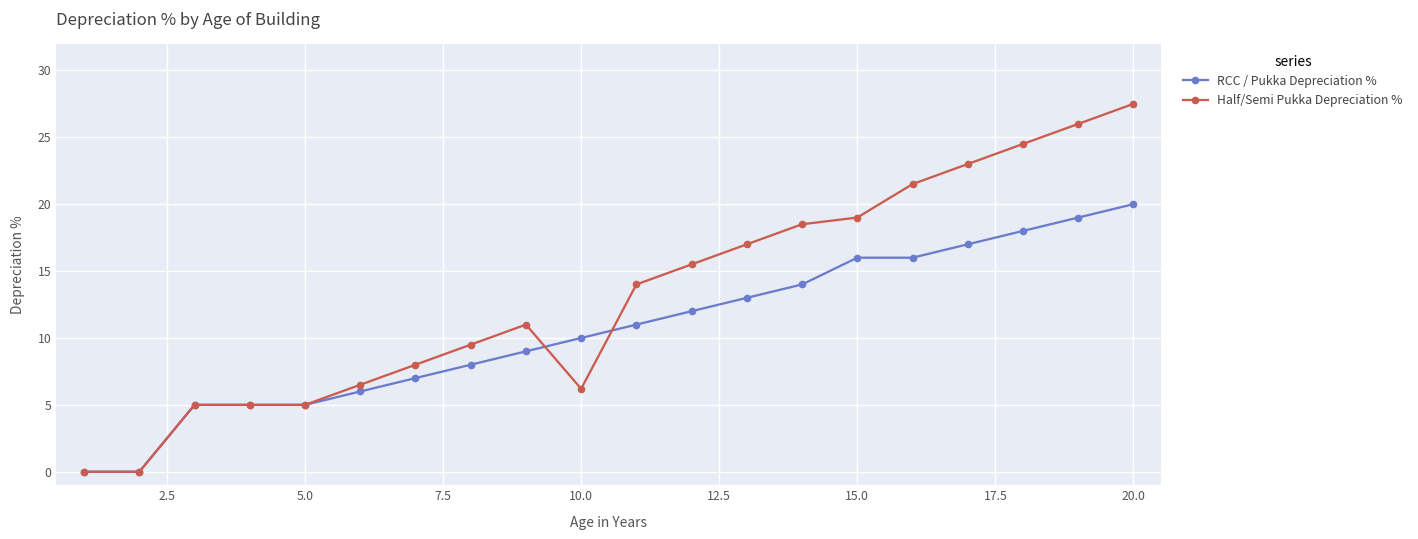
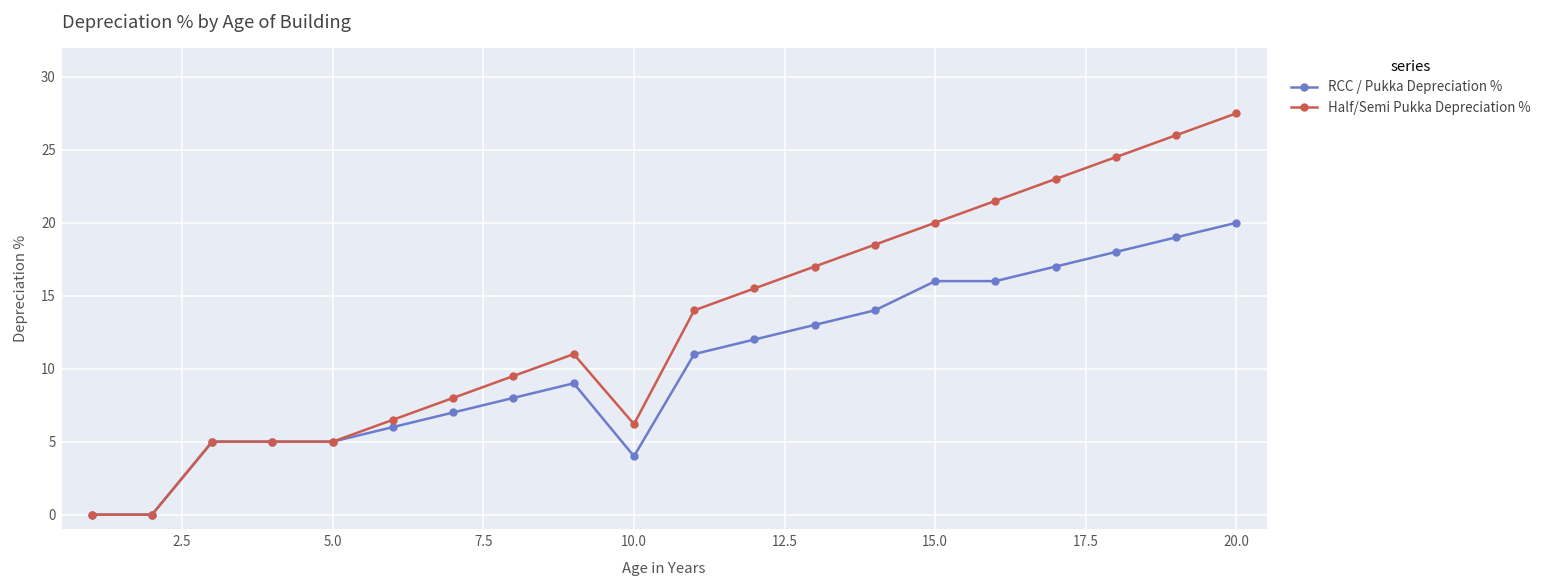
RCC / Pukka Depreciation %, 10.0: 10 -> 4
Half/Semi Pukka Depreciation %, 15.0: 19 -> 20
